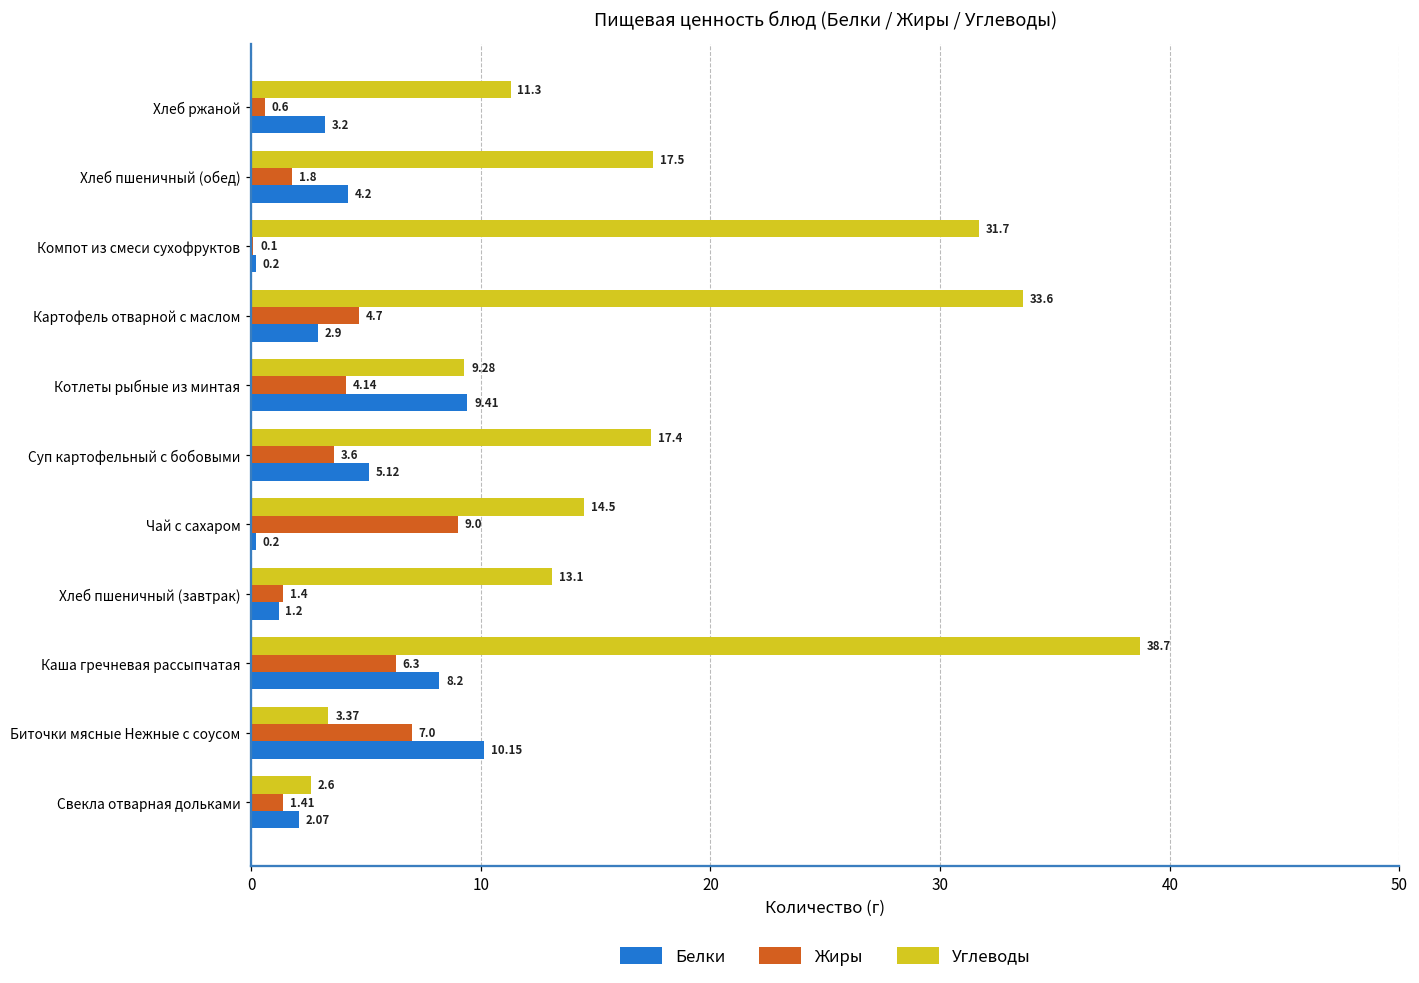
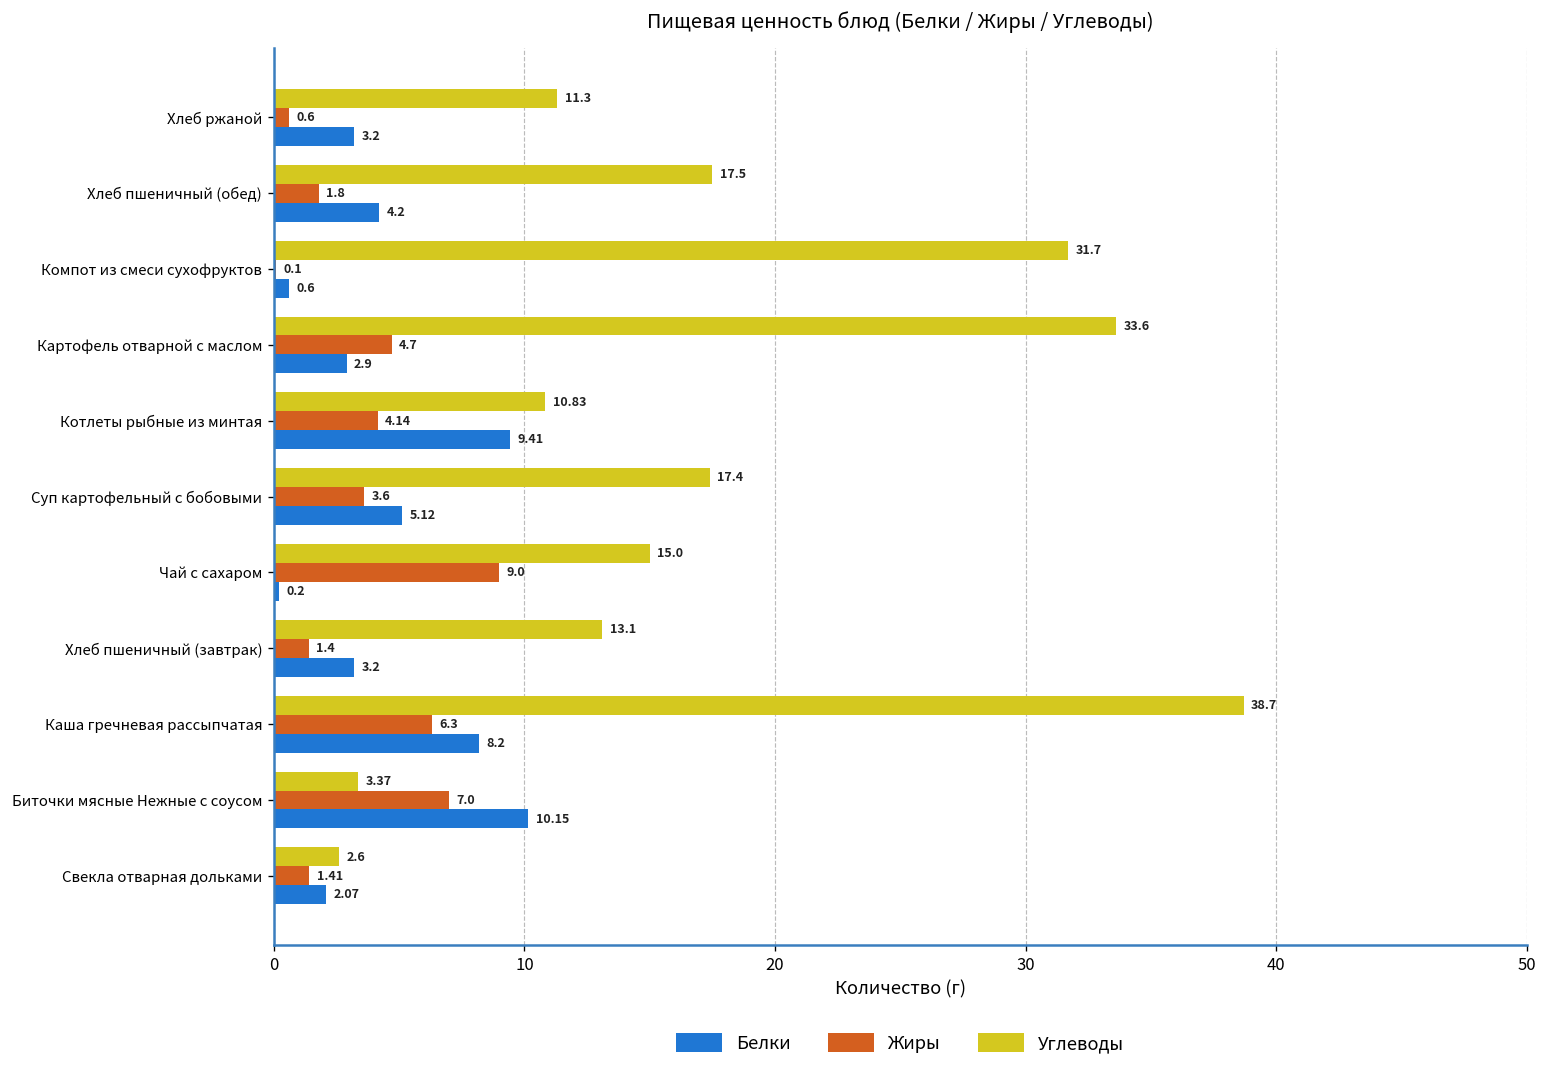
Белки, Компот из смеси сухофруктов: 0.2 -> 0.6
Углеводы, Котлеты рыбные из минтая: 9.28 -> 10.83
Углеводы, Чай с сахаром: 14.5 -> 15.0
Белки, Хлеб пшеничный (завтрак): 1.2 -> 3.2
